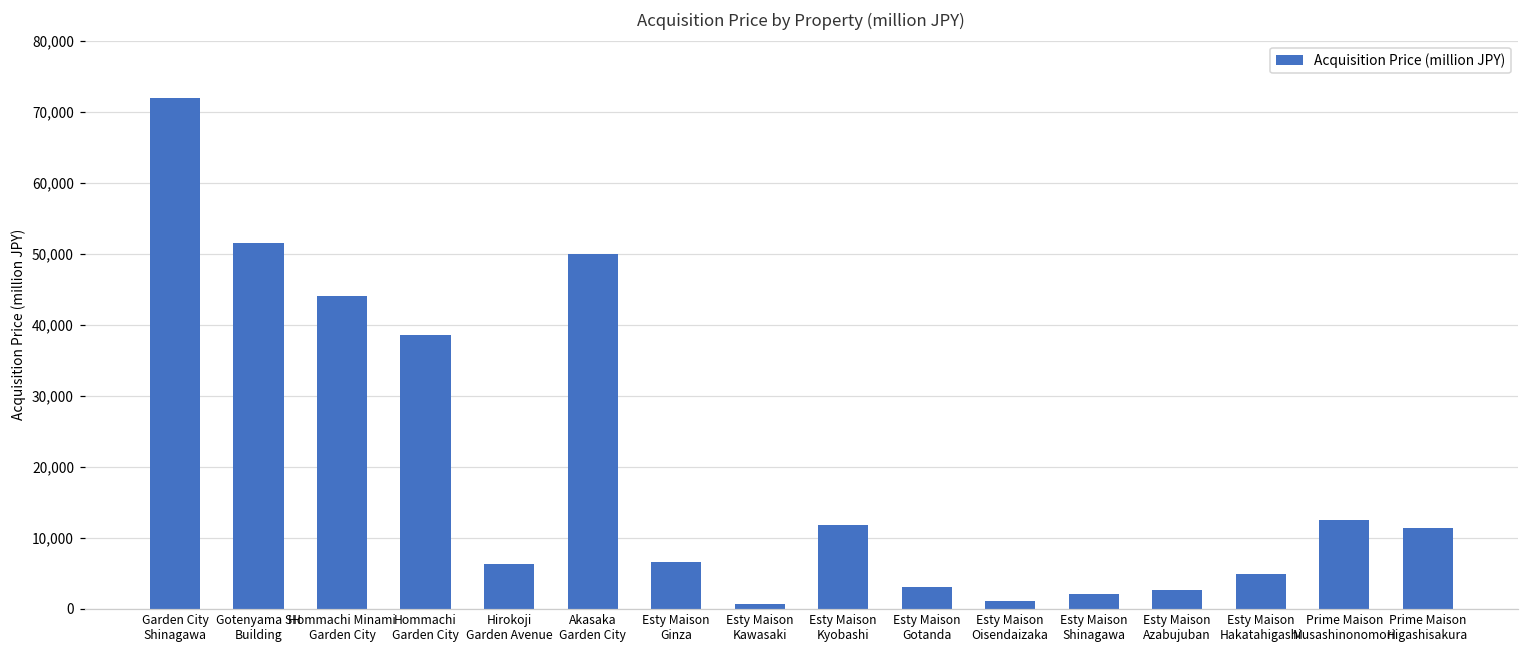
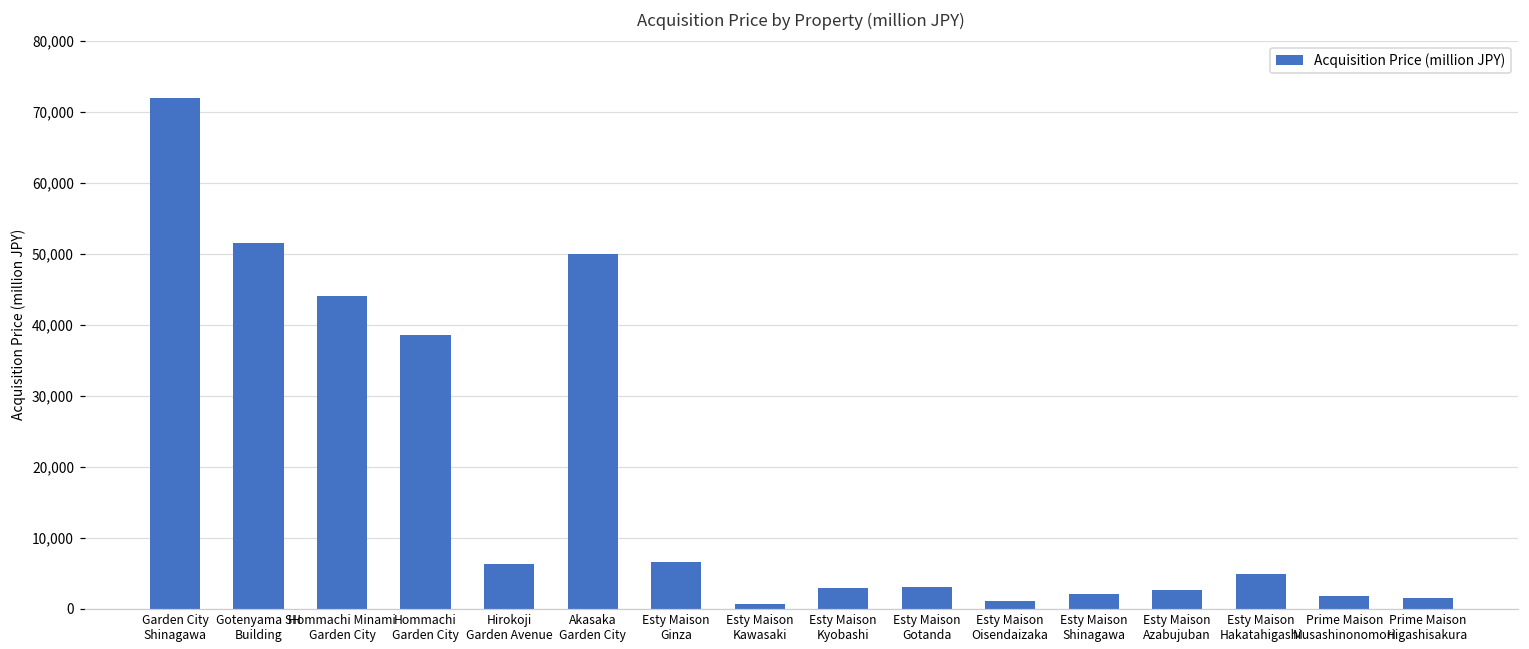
Esty Maison Kyobashi: 12,000 -> 3,000
Prime Maison Musashinonomori: 13,000 -> 2,000
Prime Maison Higashisakura: 11,000 -> 2,000
